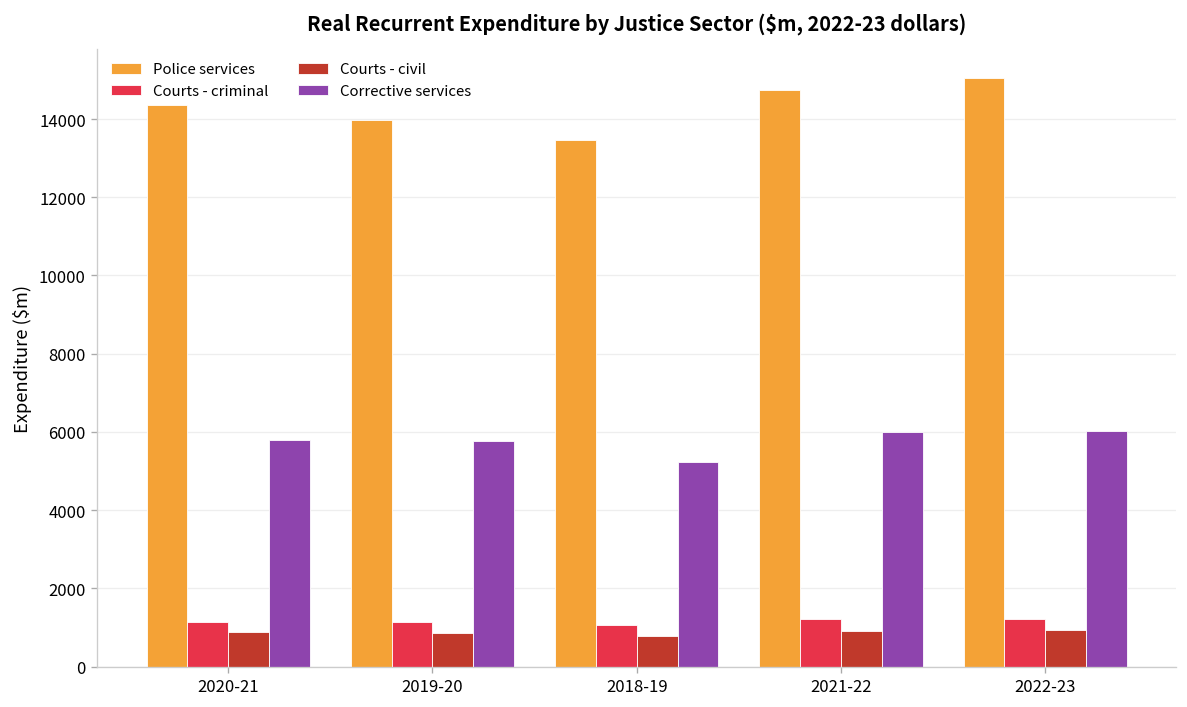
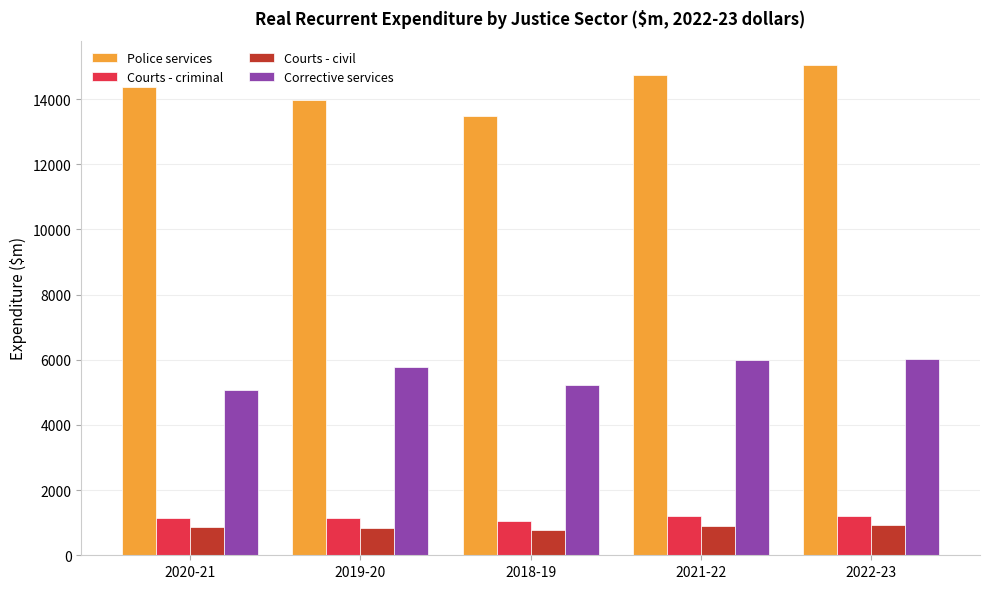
Corrective services, 2020-21: 5800 -> 5100
